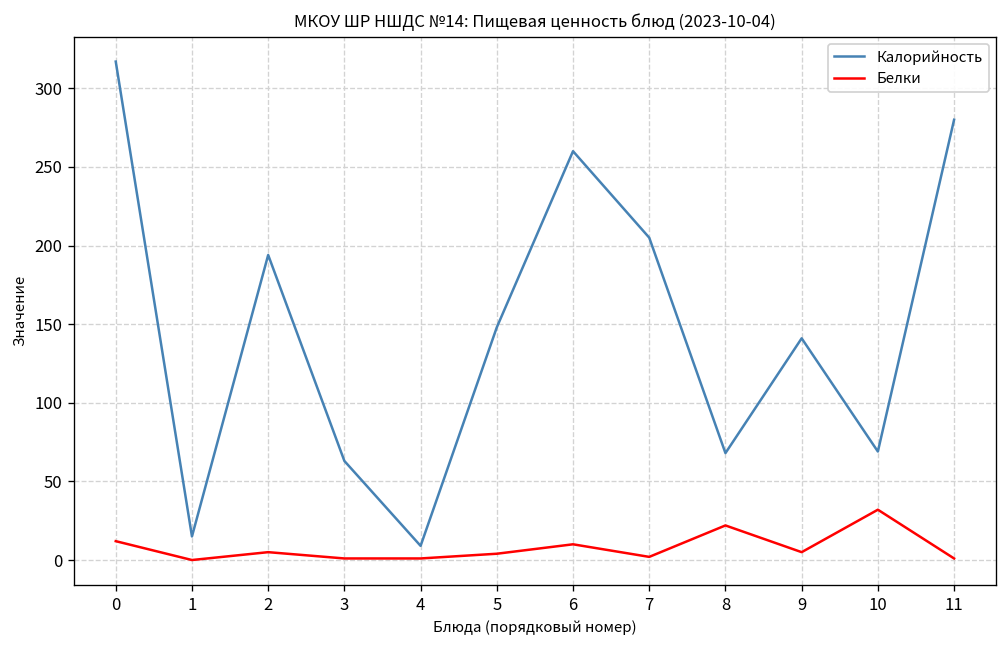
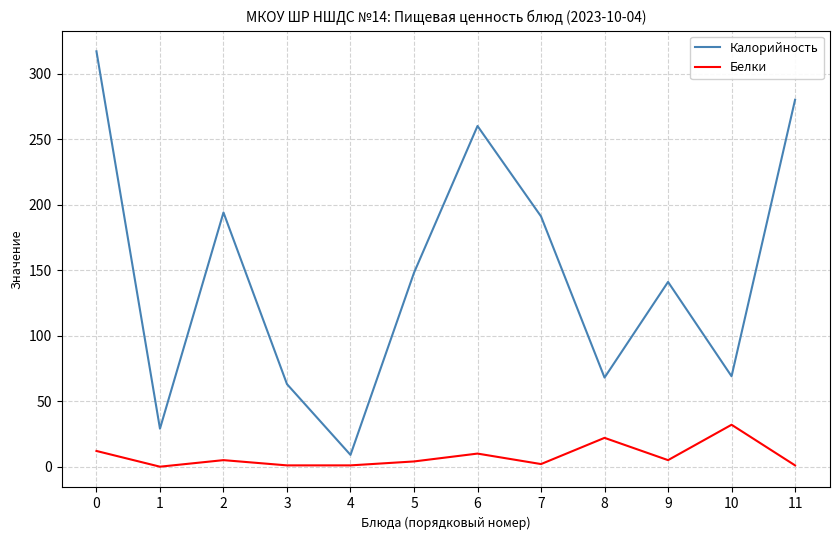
Калорийность, 1: 15 -> 29
Калорийность, 7: 205 -> 191
